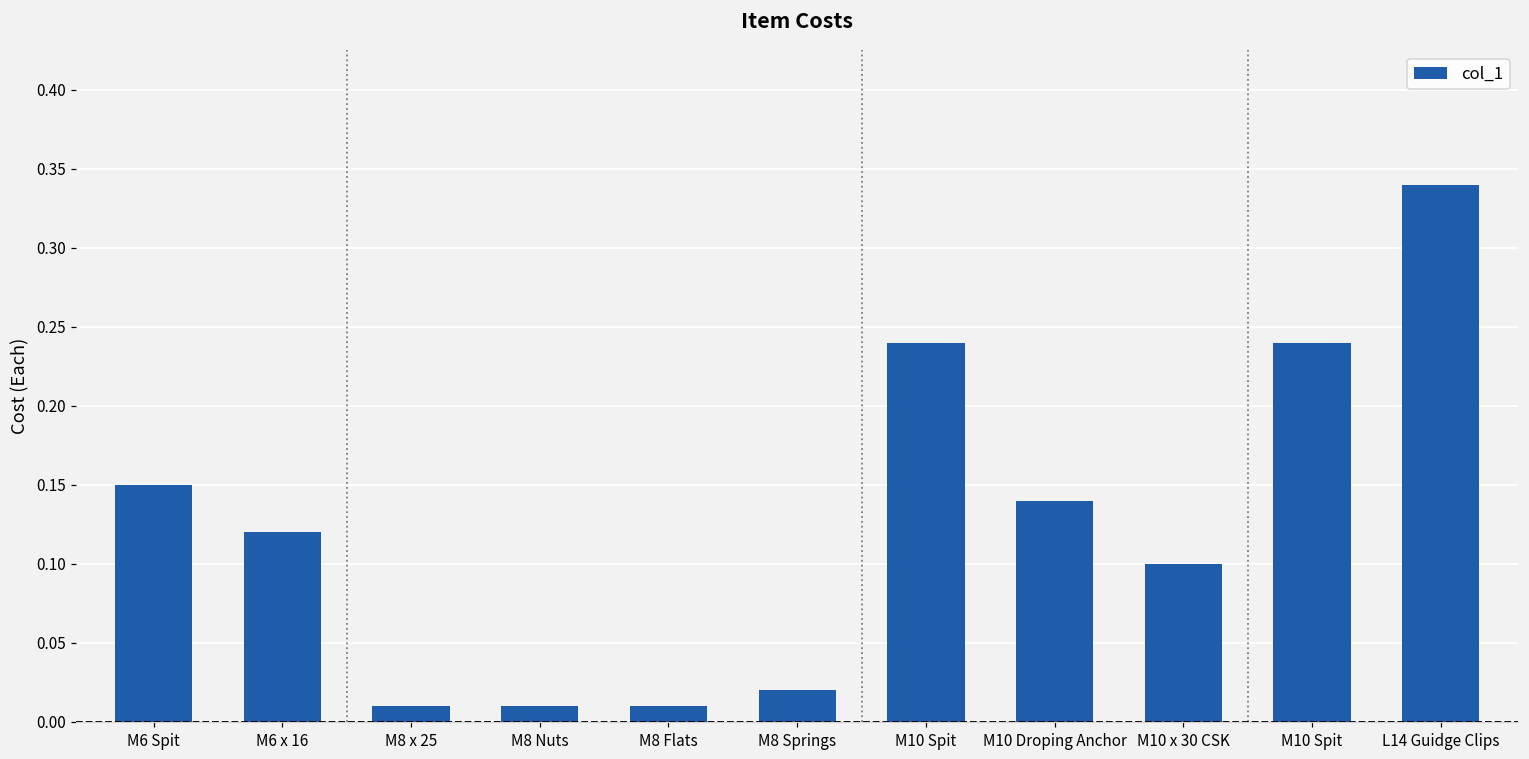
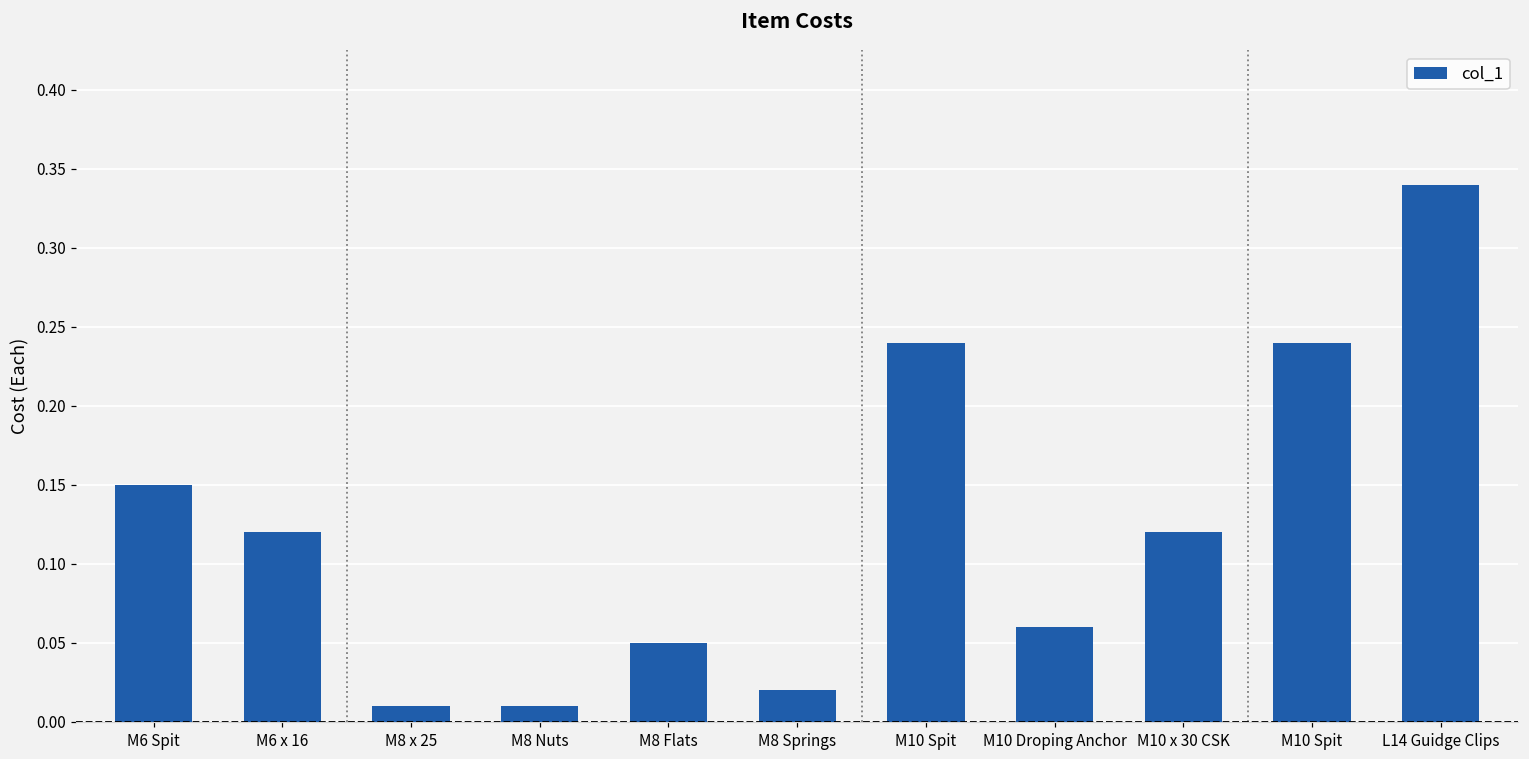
M8 Flats: 0.01 -> 0.05
M10 Droping Anchor: 0.14 -> 0.06
M10 x 30 CSK: 0.10 -> 0.12
